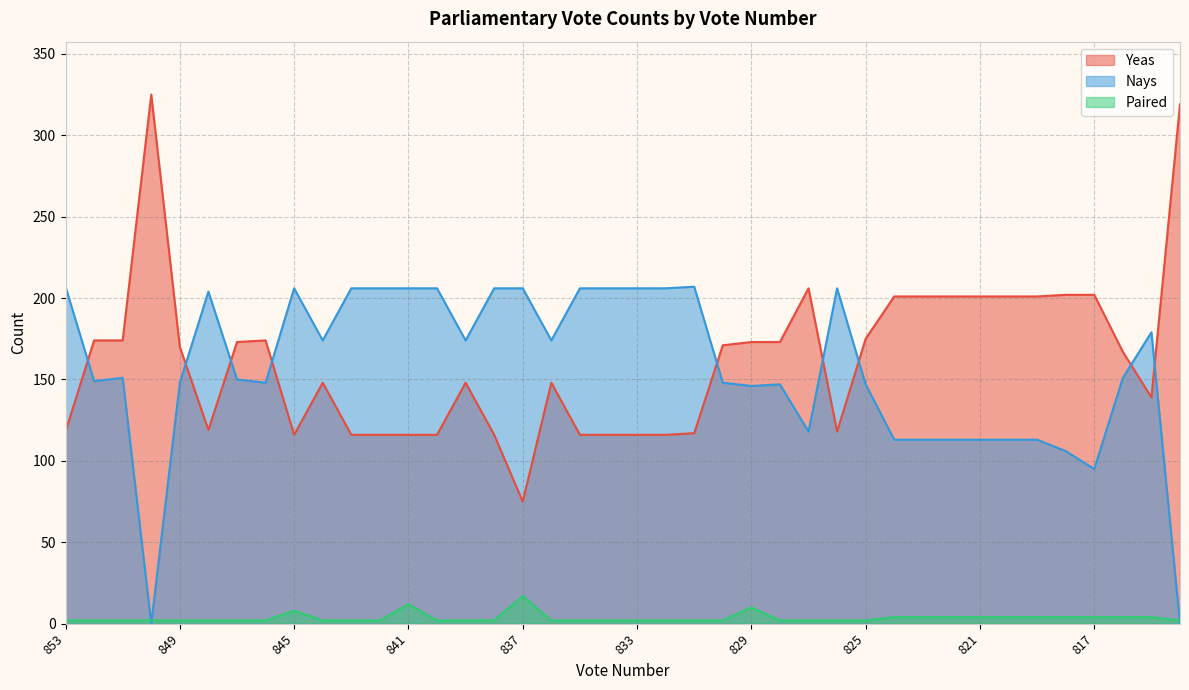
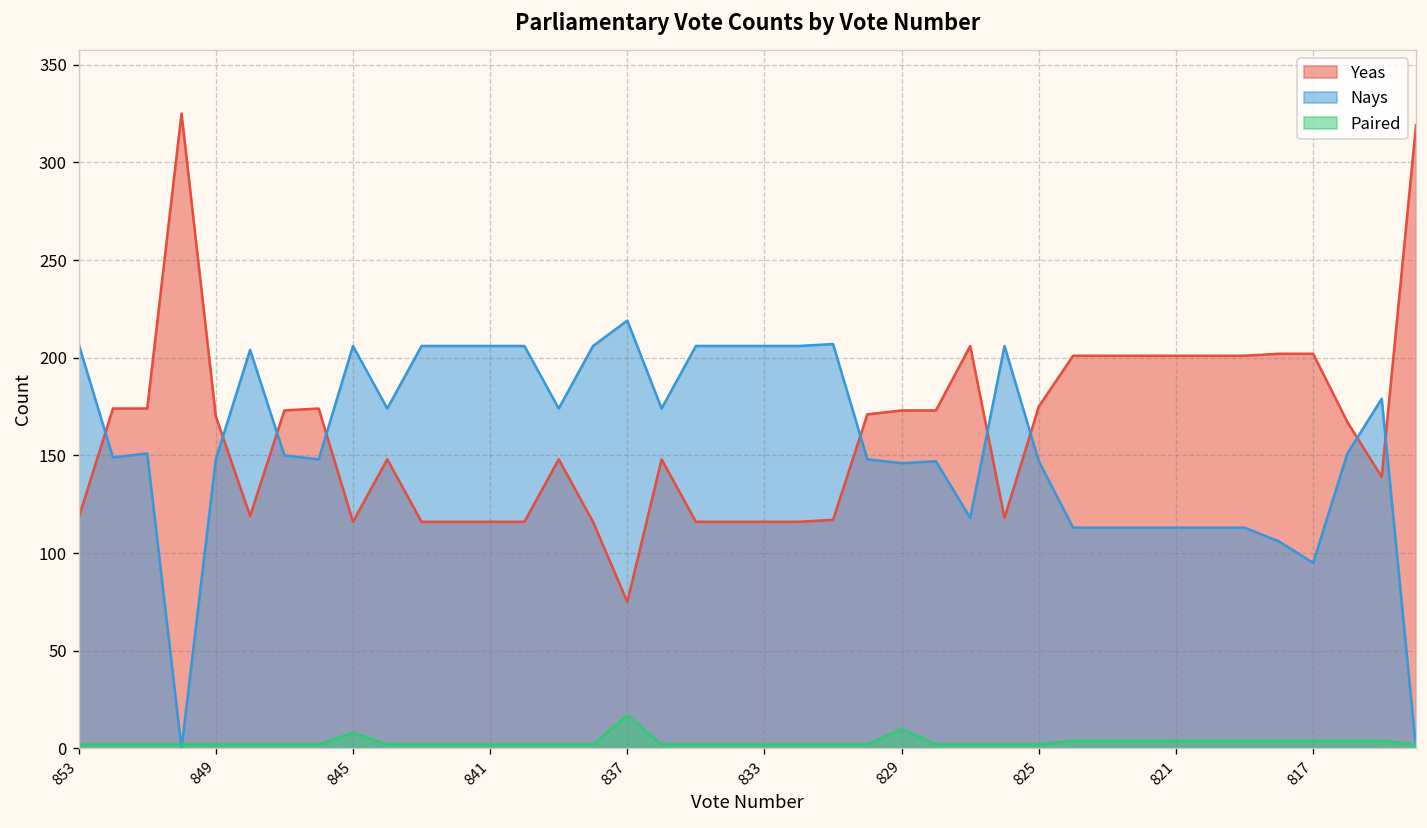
Paired, 841: 12 -> 2
Nays, 837: 206 -> 219
